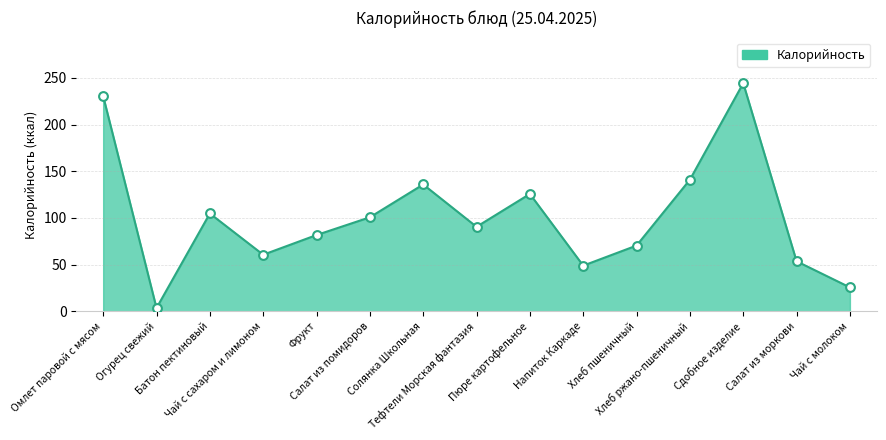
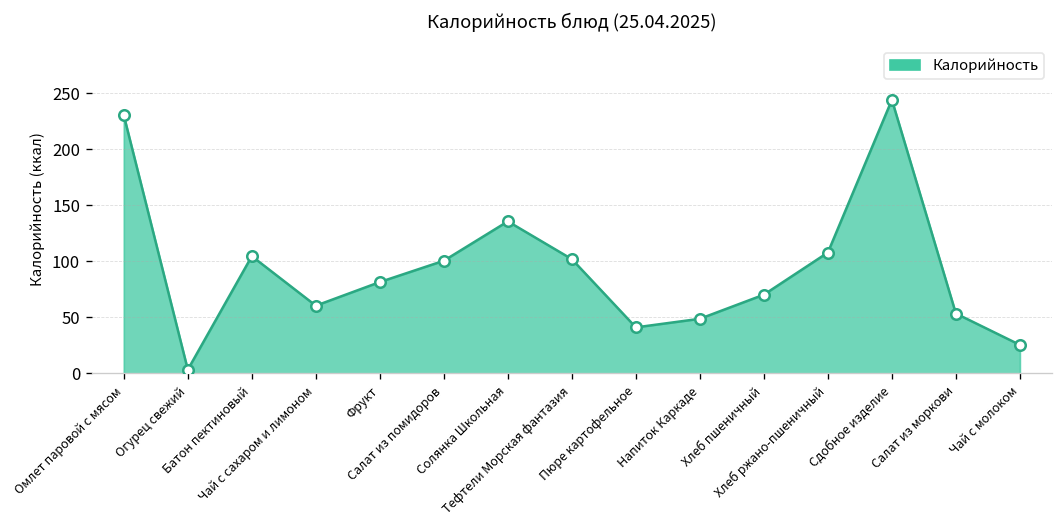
Тефтели Морская фантазия: 90 -> 100
Пюре картофельное: 130 -> 40
Хлеб ржано-пшеничный: 140 -> 110
